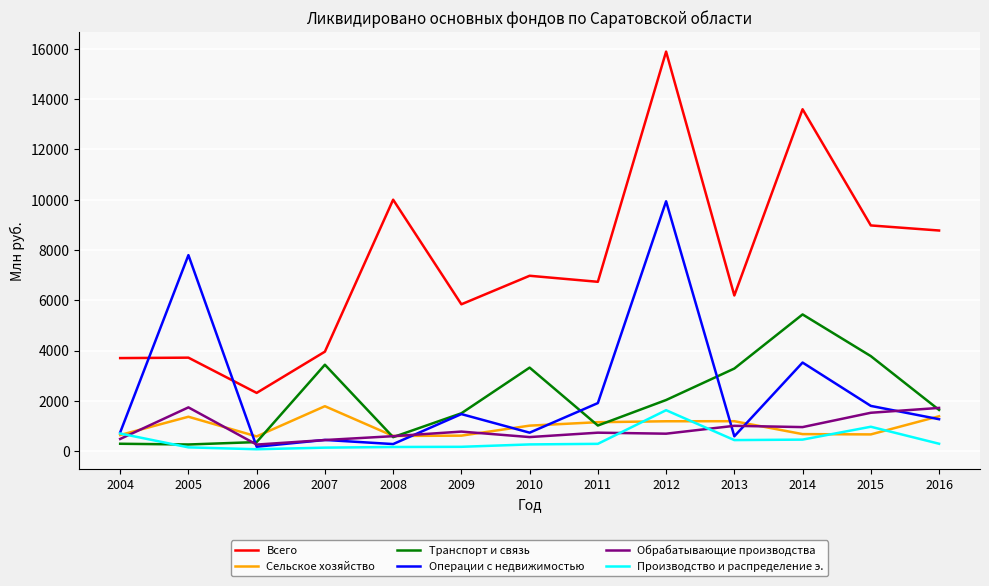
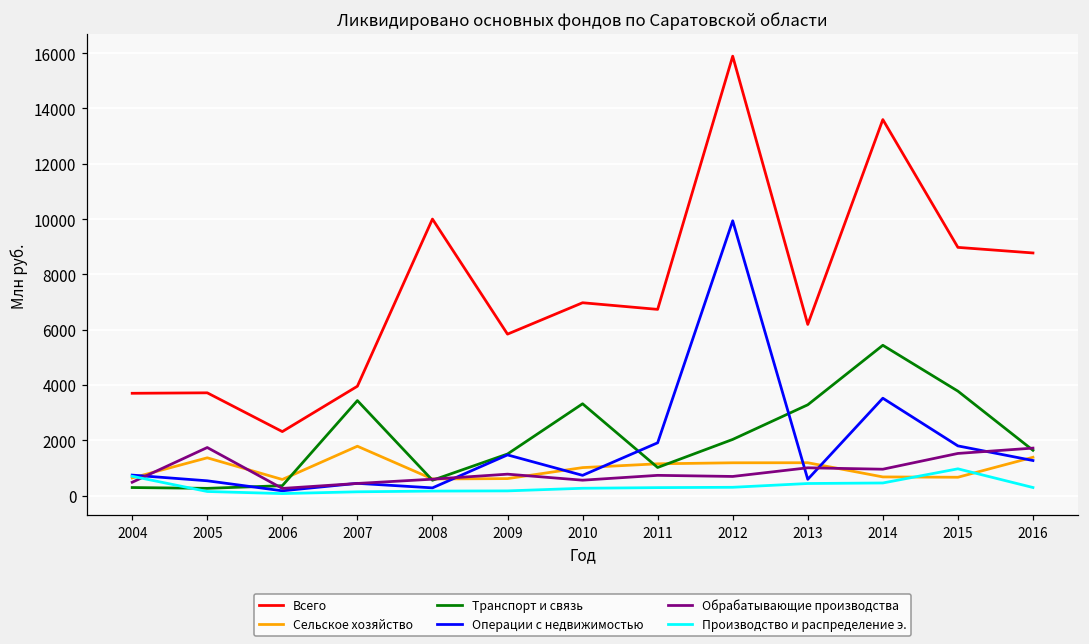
Операции с недвижимостью, 2005: 7800 -> 500
Производство и распределение э., 2012: 1600 -> 300
